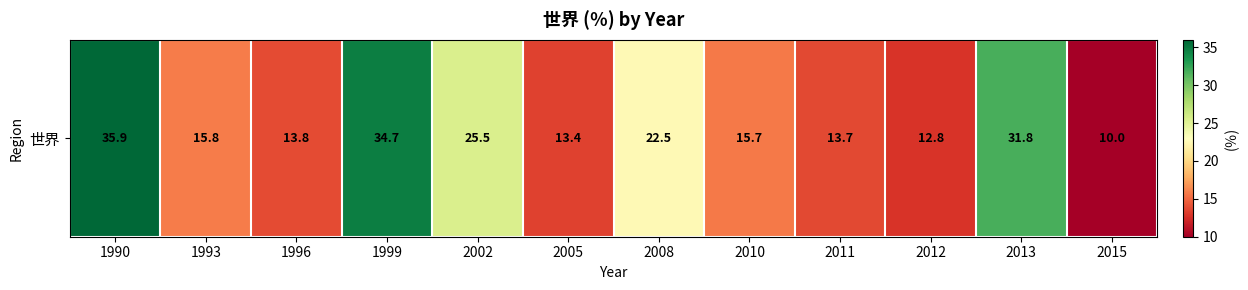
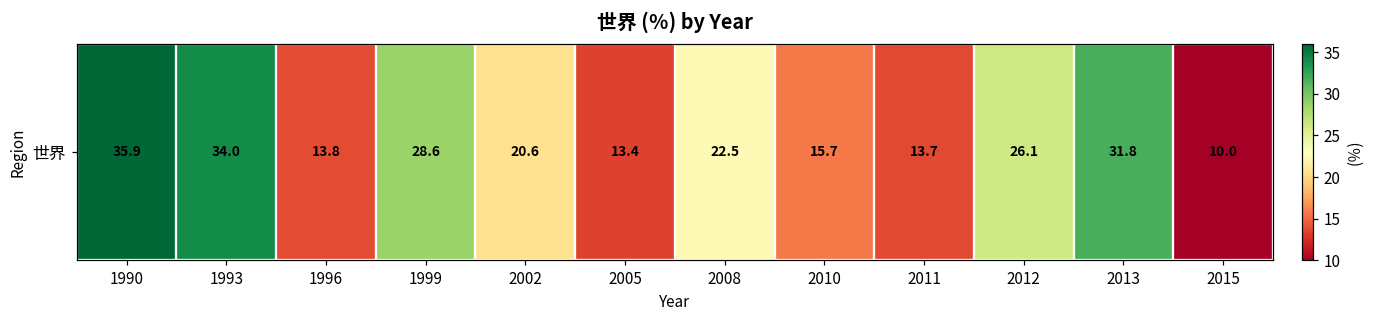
世界, 1993: 15.8 -> 34.0
世界, 1999: 34.7 -> 28.6
世界, 2002: 25.5 -> 20.6
世界, 2012: 12.8 -> 26.1
